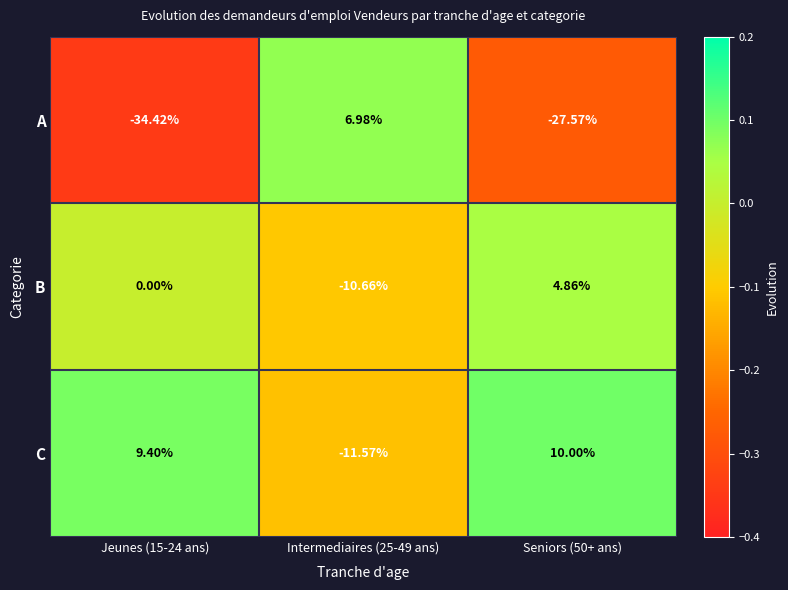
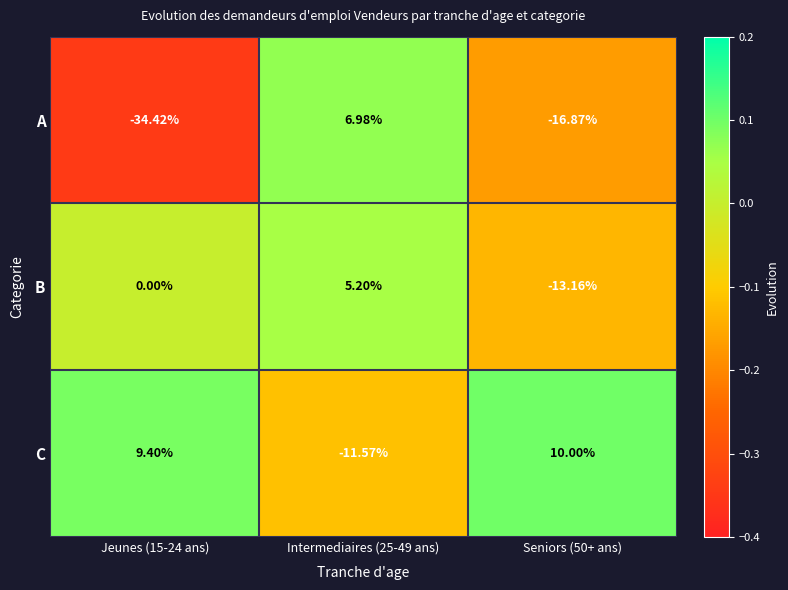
A, Seniors (50+ ans): -27.57% -> -16.87%
B, Intermediaires (25-49 ans): -10.66% -> 5.20%
B, Seniors (50+ ans): 4.86% -> -13.16%
